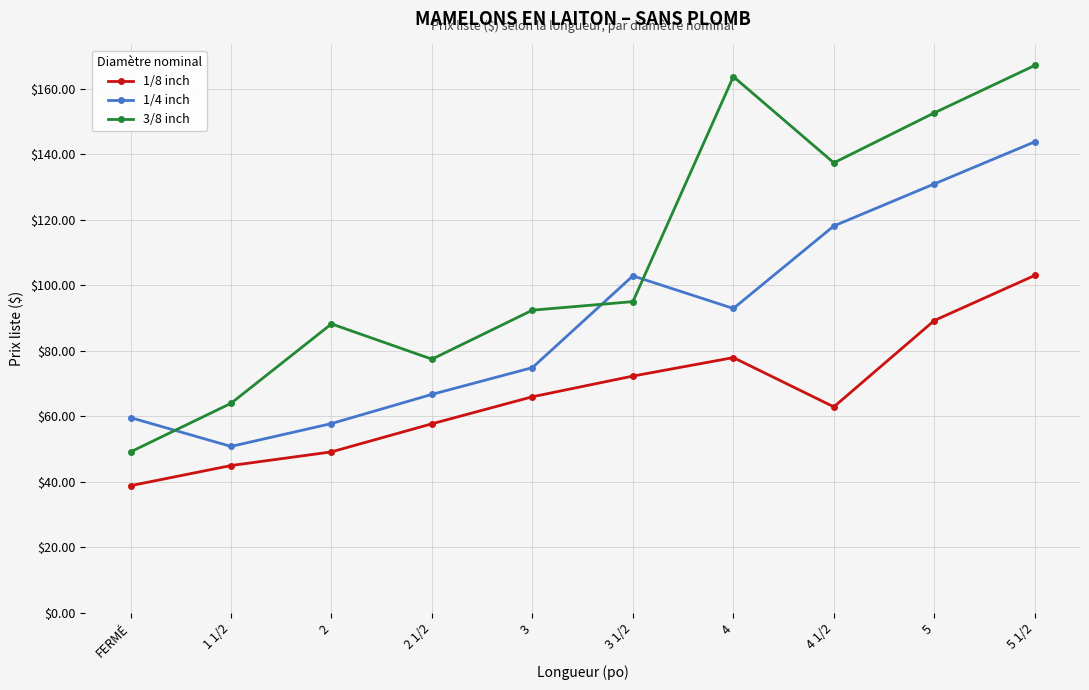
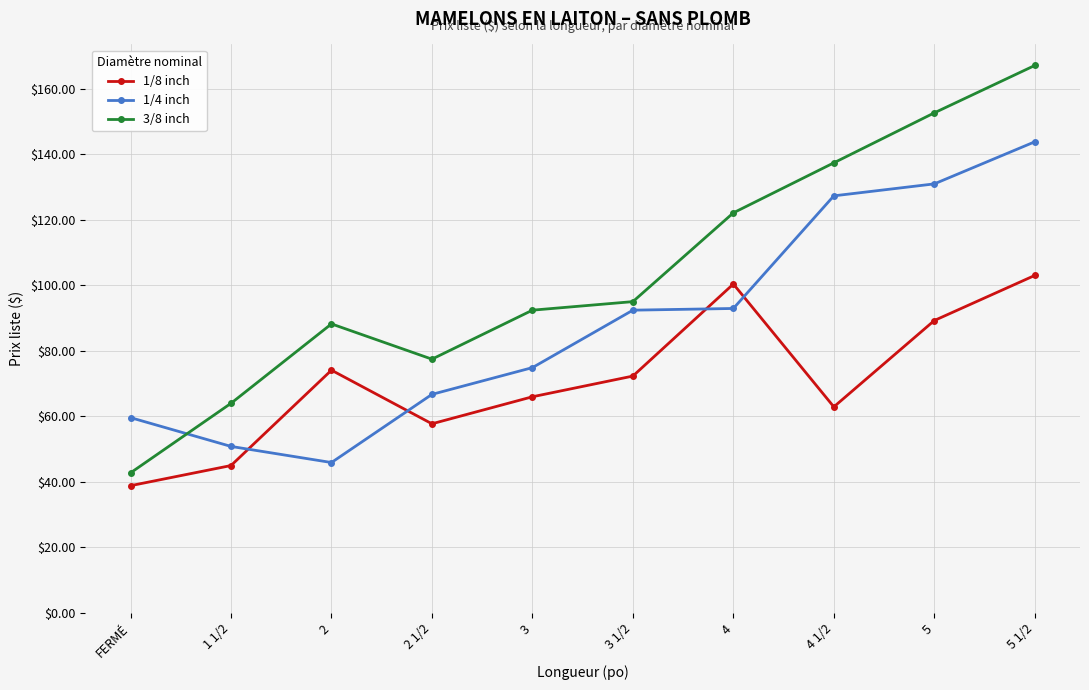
3/8 inch, FERMÉ: $49 -> $43
1/8 inch, 2: $49 -> $74
1/4 inch, 2: $58 -> $46
1/4 inch, 3 1/2: $103 -> $92
1/8 inch, 4: $78 -> $100
3/8 inch, 4: $164 -> $122
1/4 inch, 4 1/2: $118 -> $127
